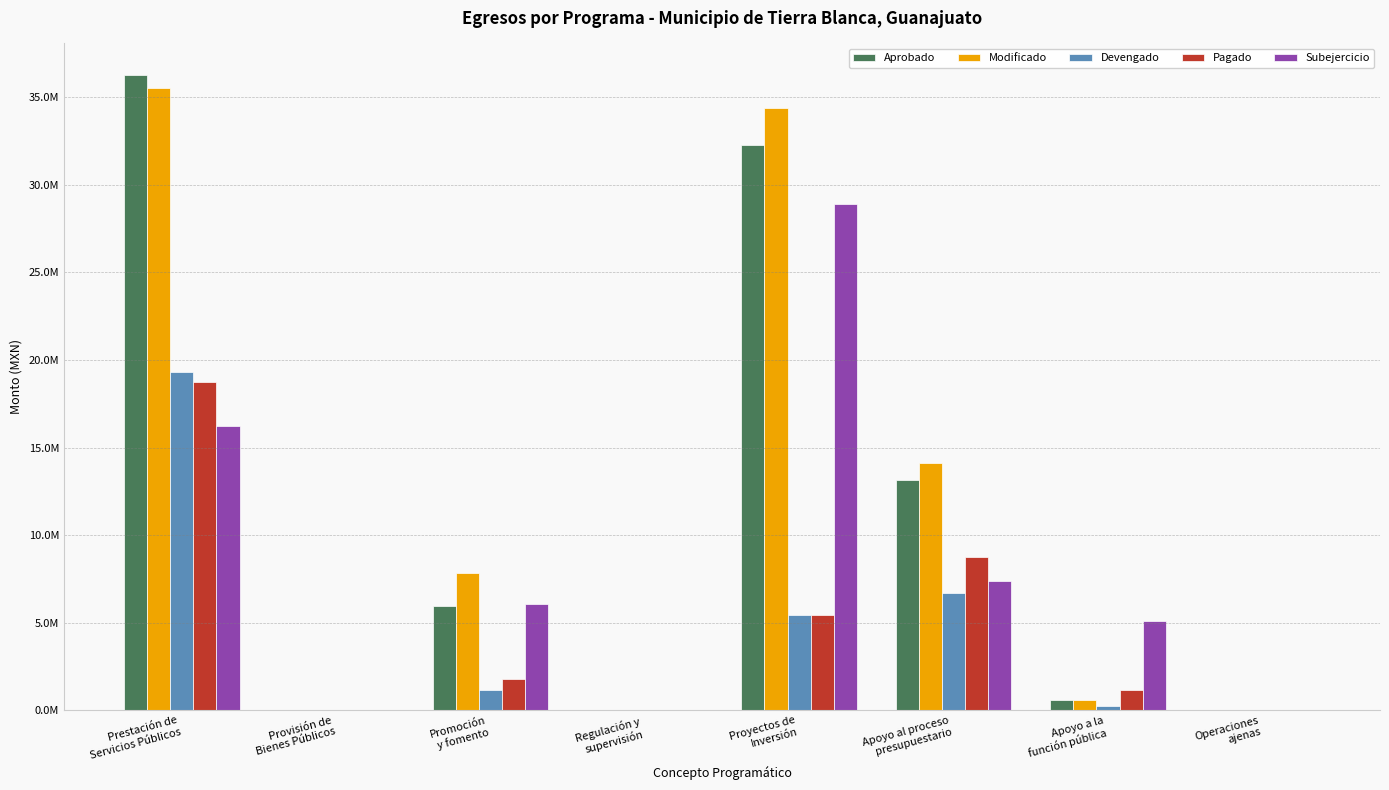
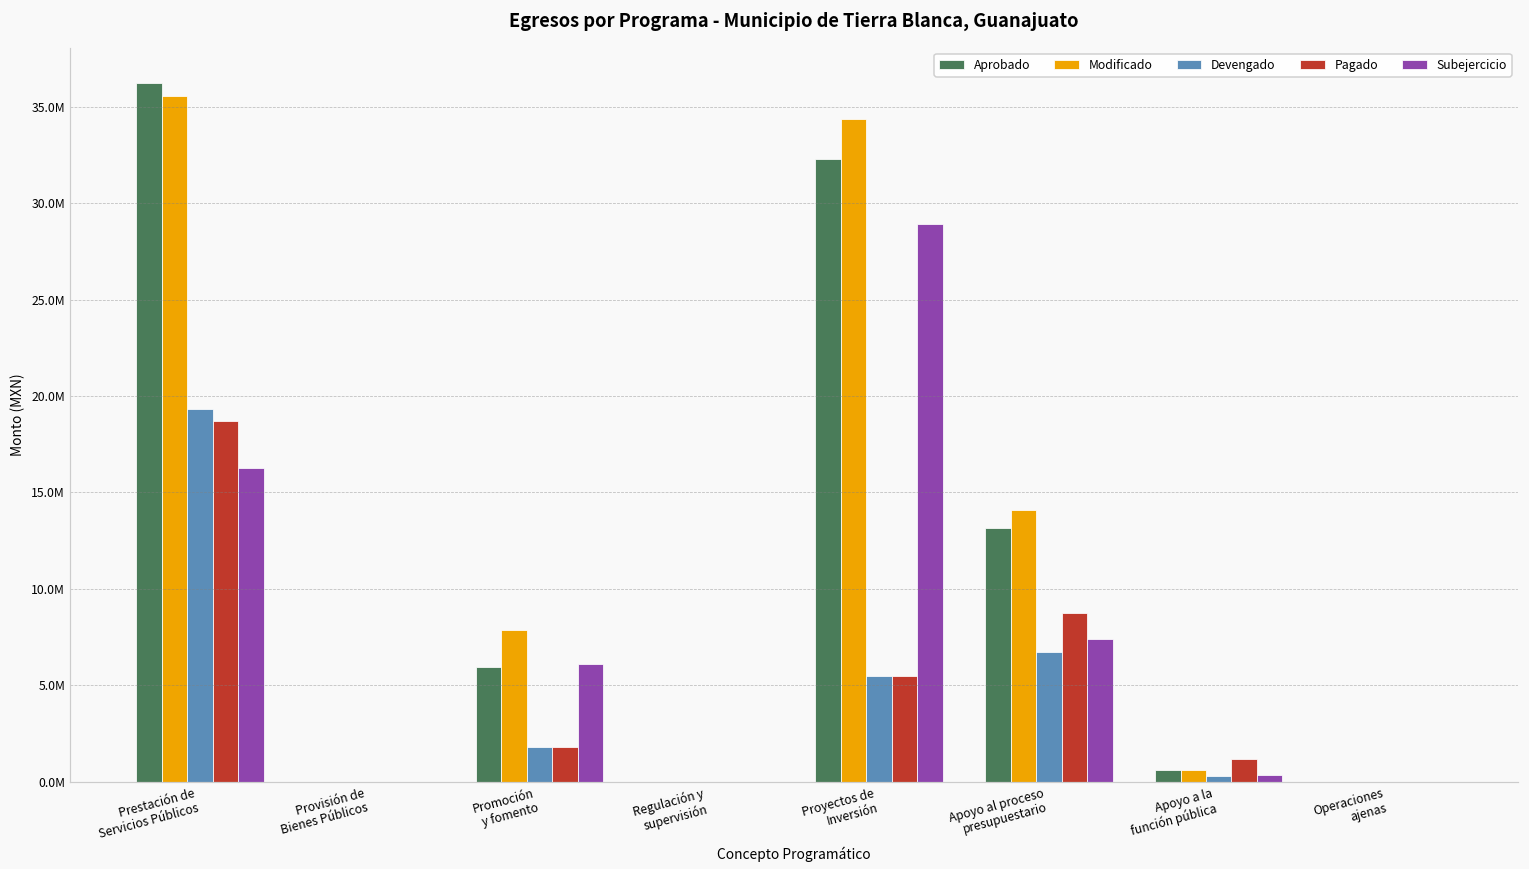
Devengado, Promoción y fomento: 1200000 -> 1800000
Subejercicio, Apoyo a la función pública: 5100000 -> 300000
